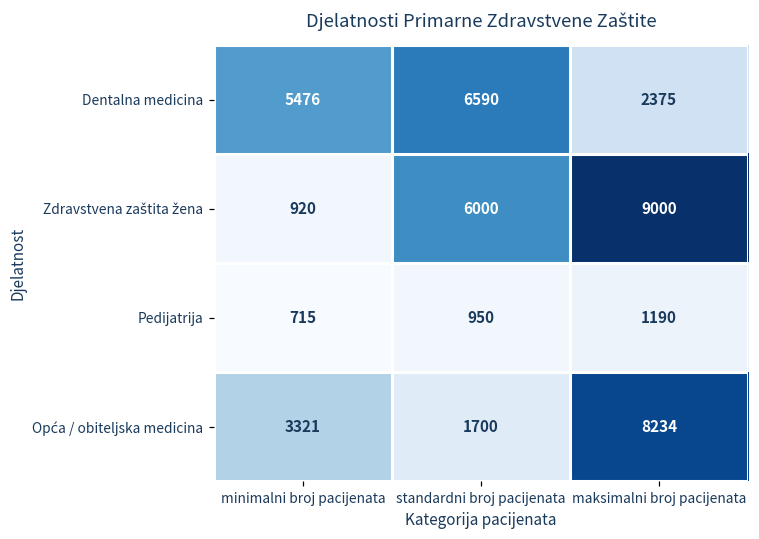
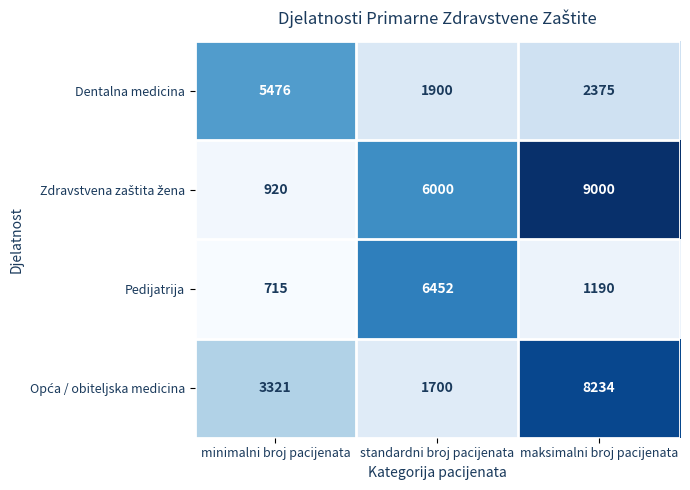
Dentalna medicina, standardni broj pacijenata: 6590 -> 1900
Pedijatrija, standardni broj pacijenata: 950 -> 6452
